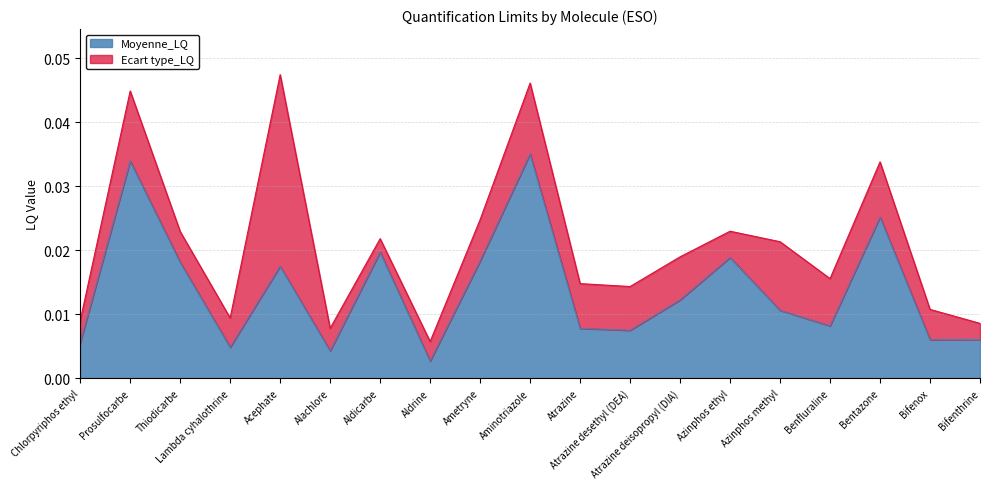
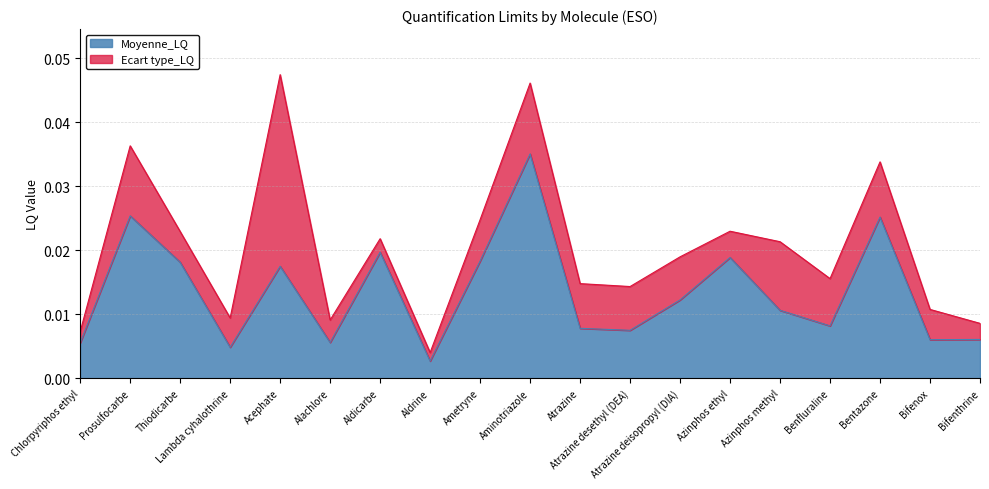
Ecart type_LQ, Chlorpyriphos ethyl: 0.003 -> 0.002
Moyenne_LQ, Prosulfocarbe: 0.034 -> 0.025
Moyenne_LQ, Alachlore: 0.004 -> 0.006
Ecart type_LQ, Aldrine: 0.003 -> 0.001
